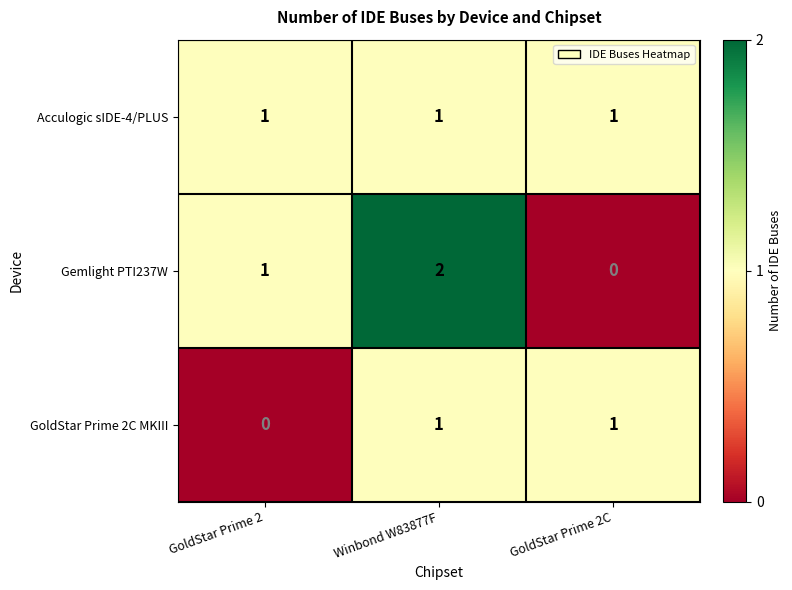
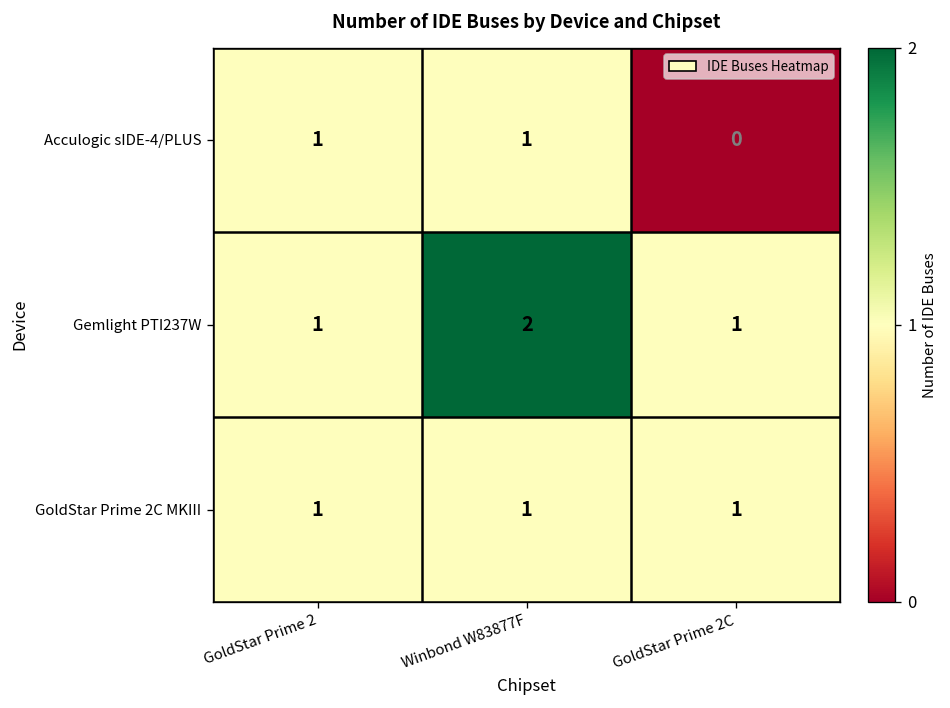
Acculogic sIDE-4/PLUS, GoldStar Prime 2C: 1 -> 0
Gemlight PTI237W, GoldStar Prime 2C: 0 -> 1
GoldStar Prime 2C MKIII, GoldStar Prime 2: 0 -> 1
